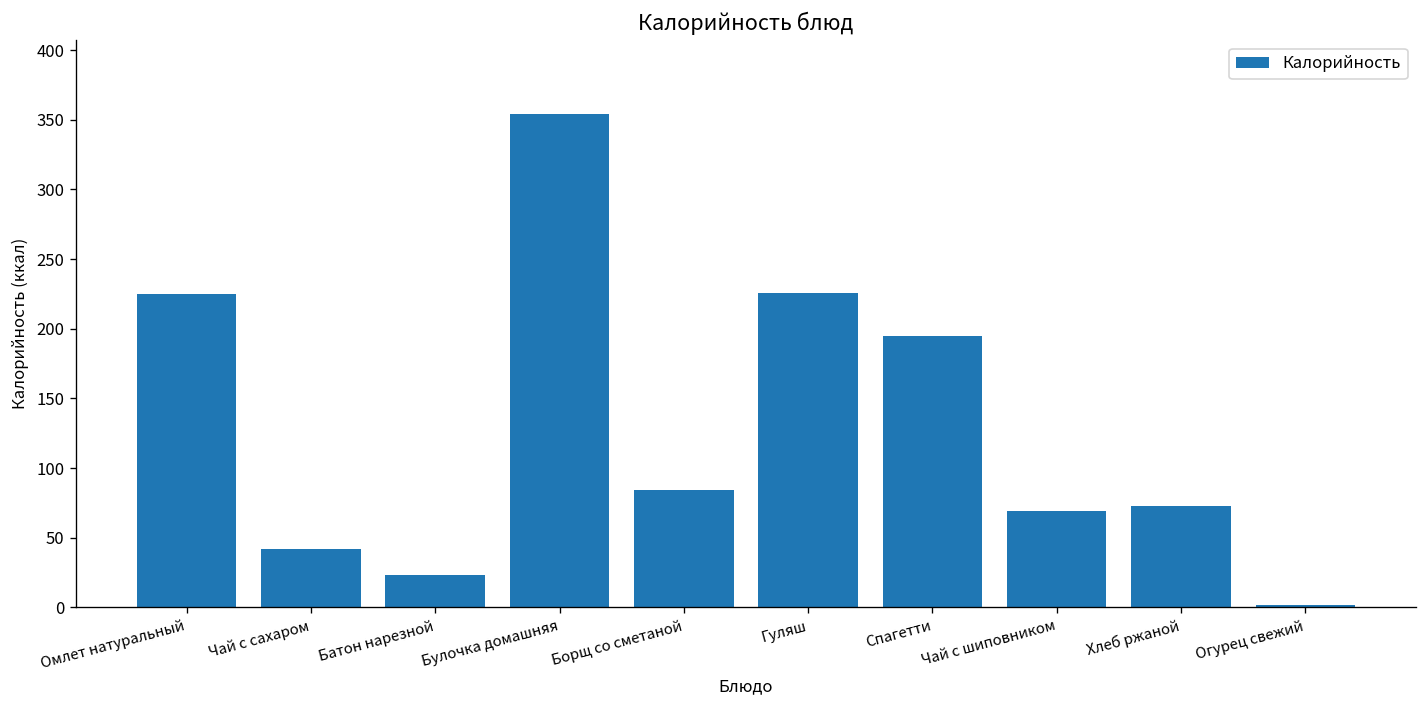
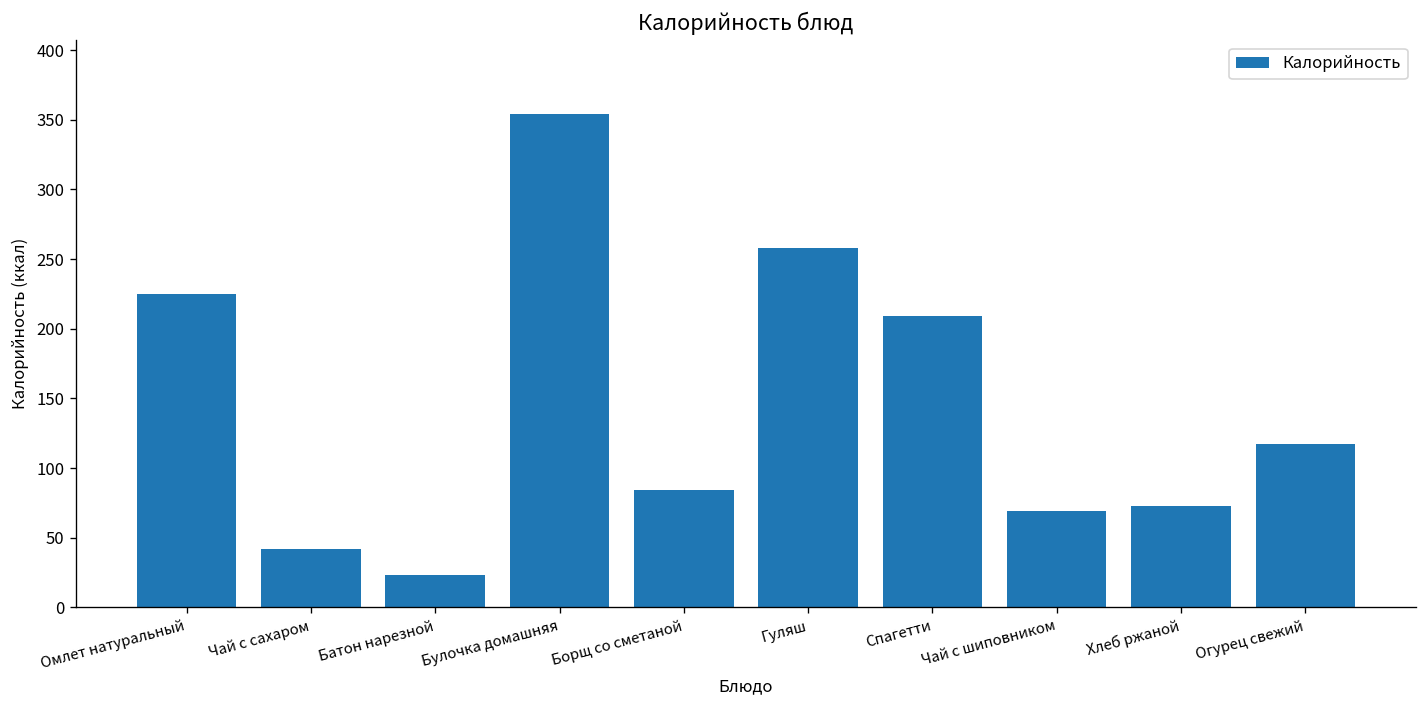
Гуляш: 226 -> 258
Спагетти: 195 -> 209
Огурец свежий: 2 -> 117
